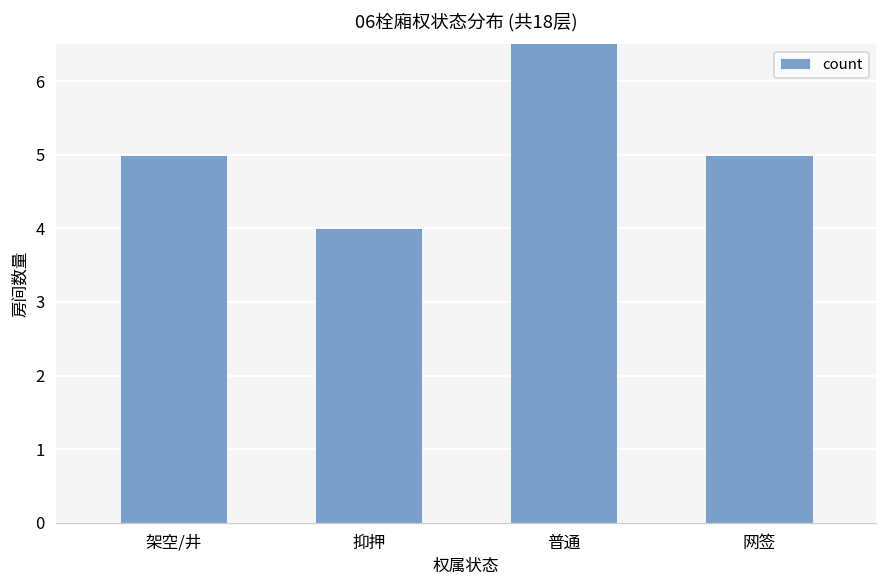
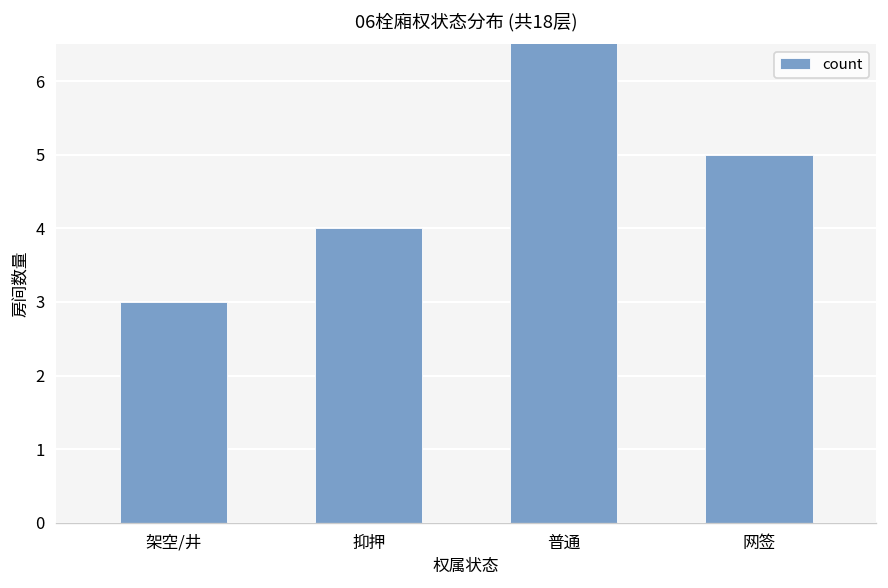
架空/井: 5 -> 3
